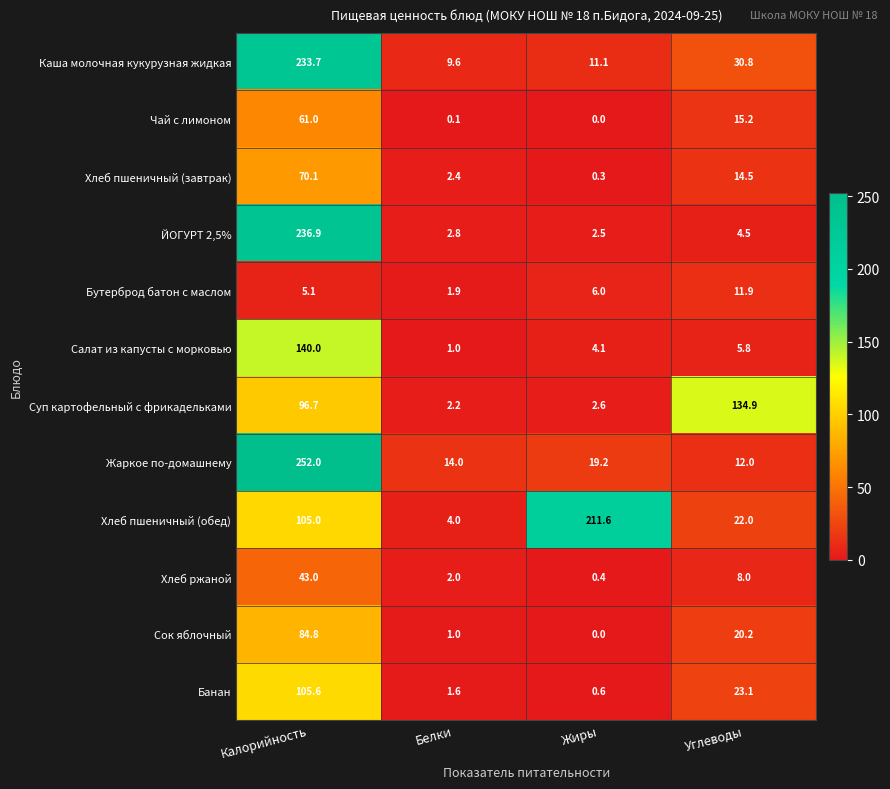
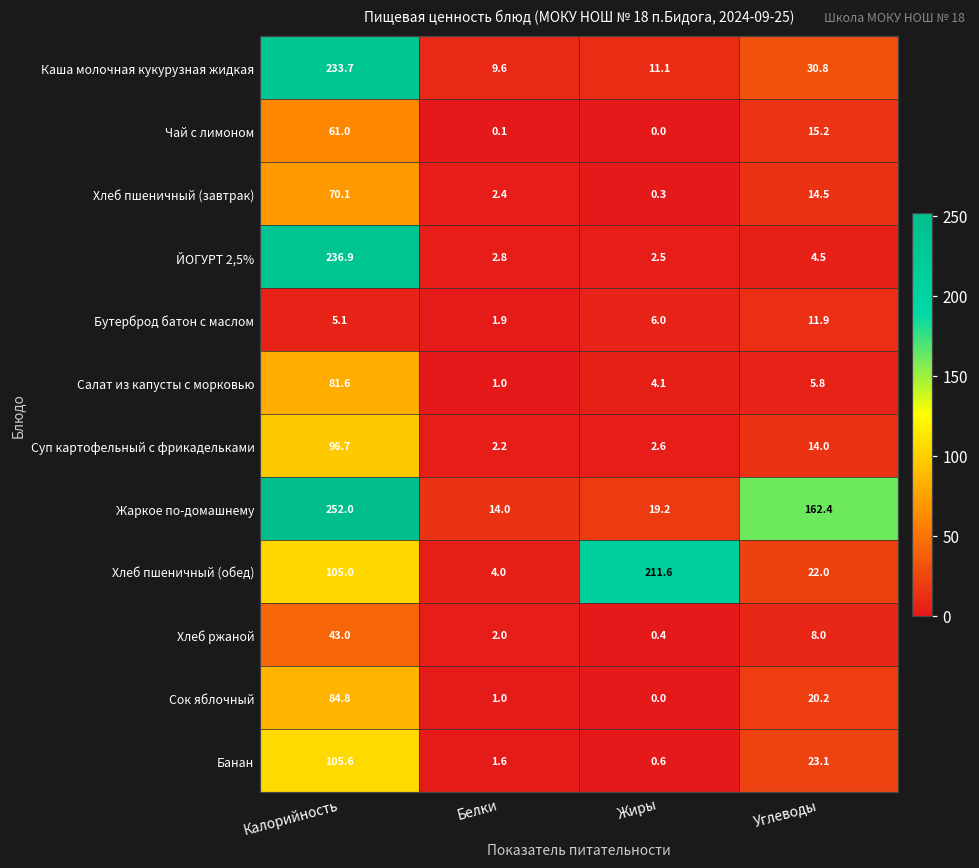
Салат из капусты с морковью, Калорийность: 140.0 -> 81.6
Суп картофельный с фрикадельками, Углеводы: 134.9 -> 14.0
Жаркое по-домашнему, Углеводы: 12.0 -> 162.4
